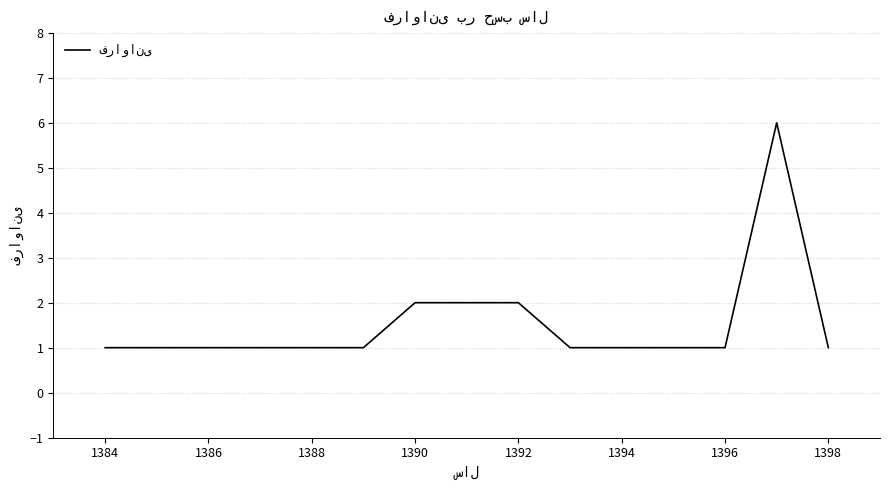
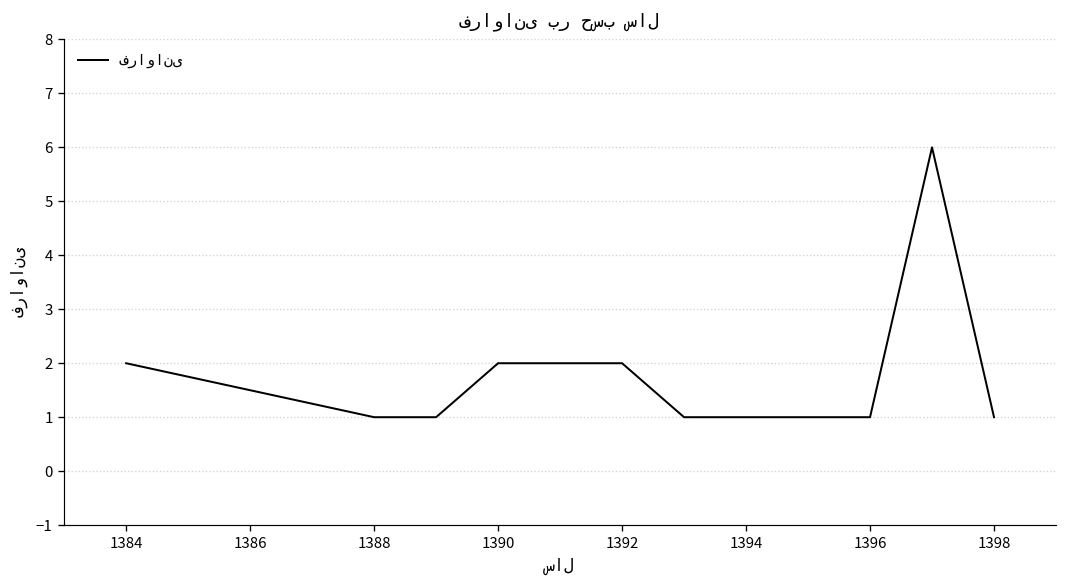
1384: 1 -> 2
